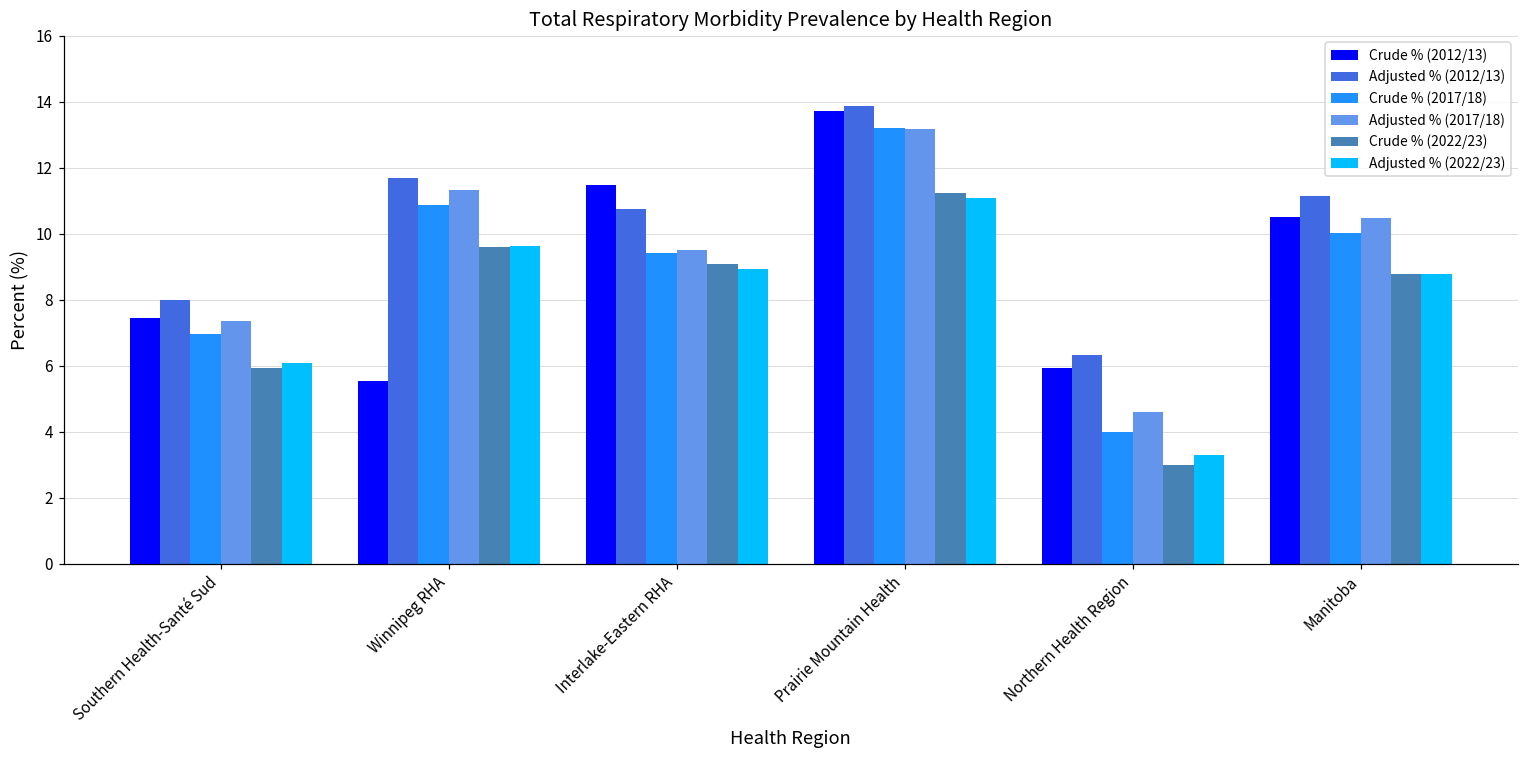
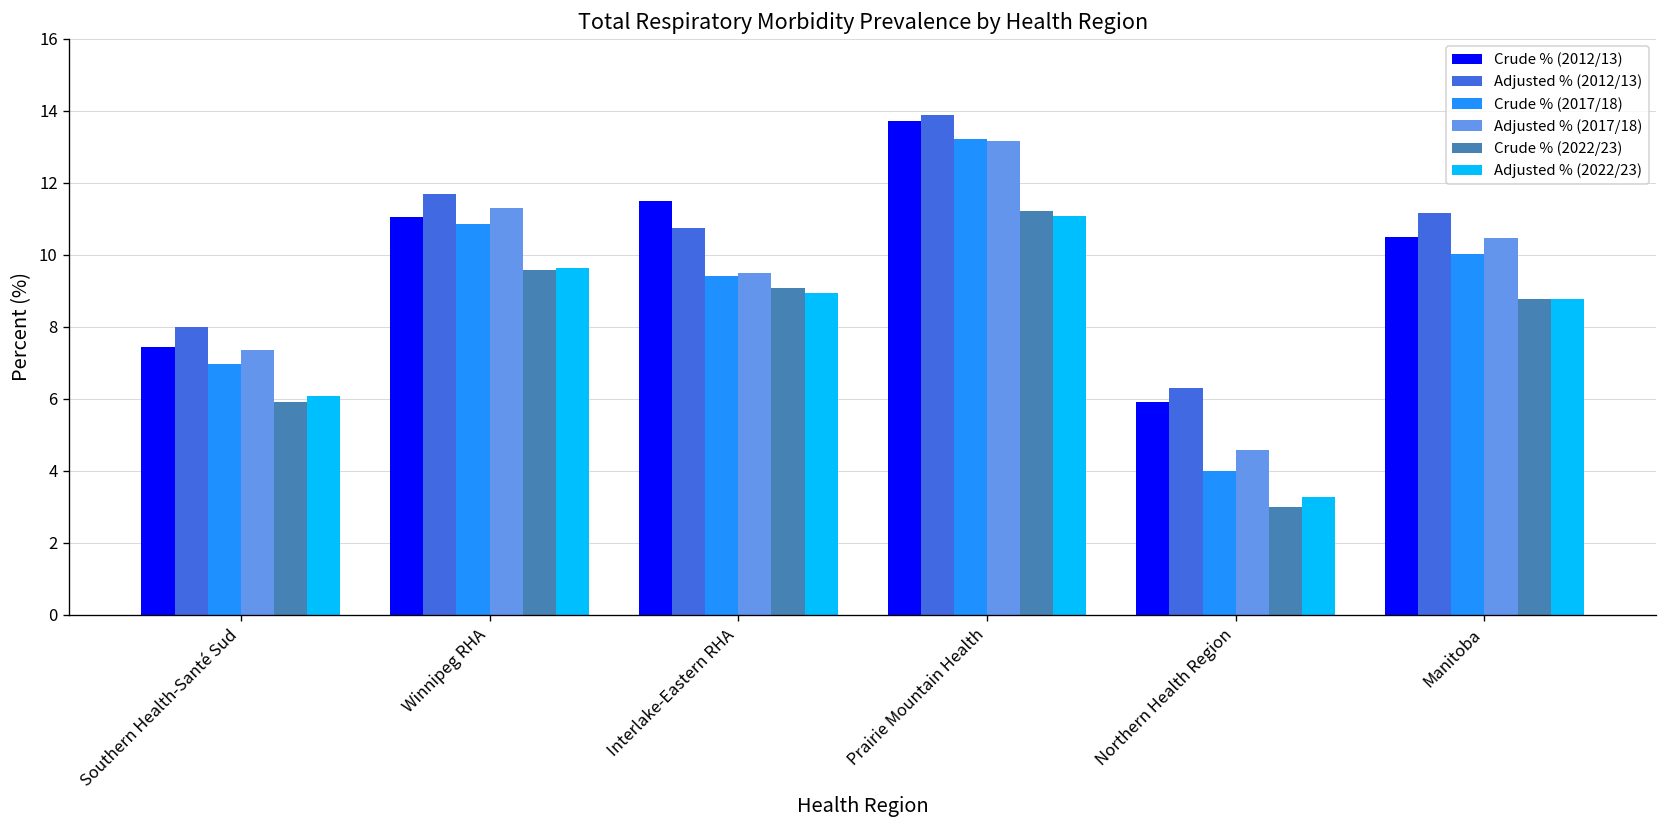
Crude % (2012/13), Winnipeg RHA: 5.5 -> 11.0
